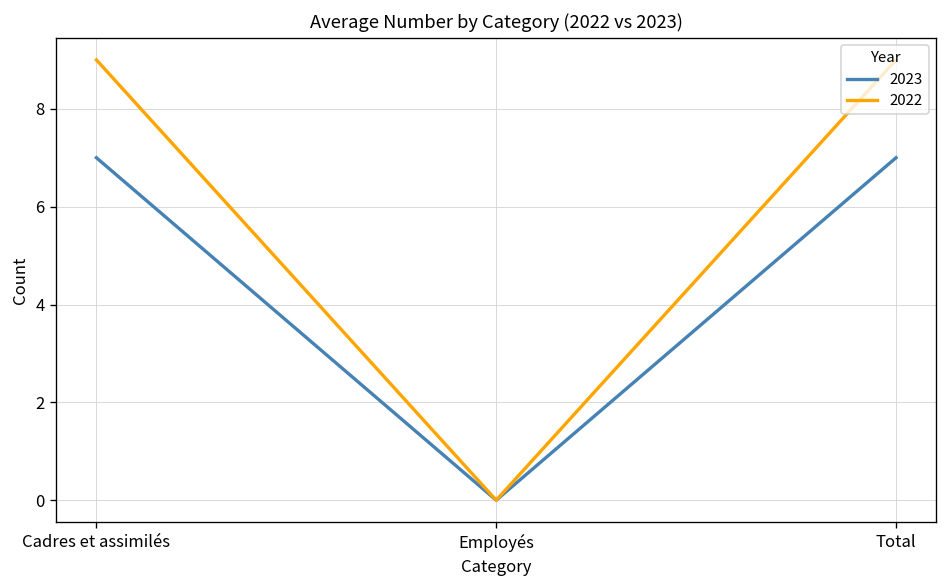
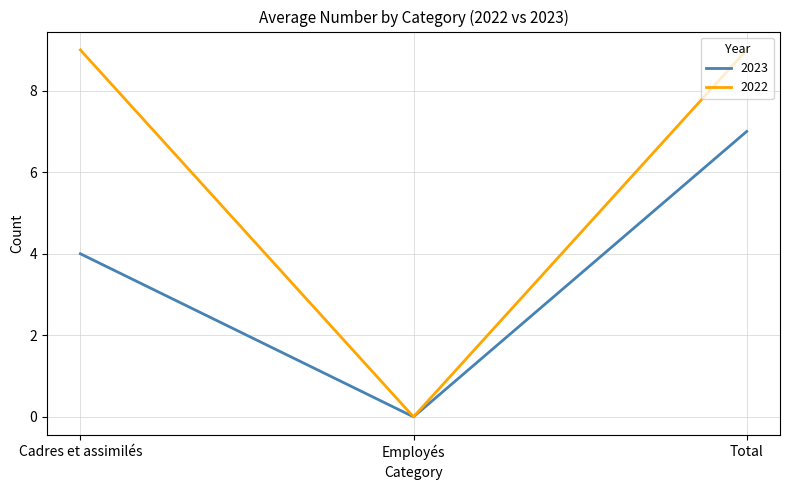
2023, Cadres et assimilés: 7 -> 4
